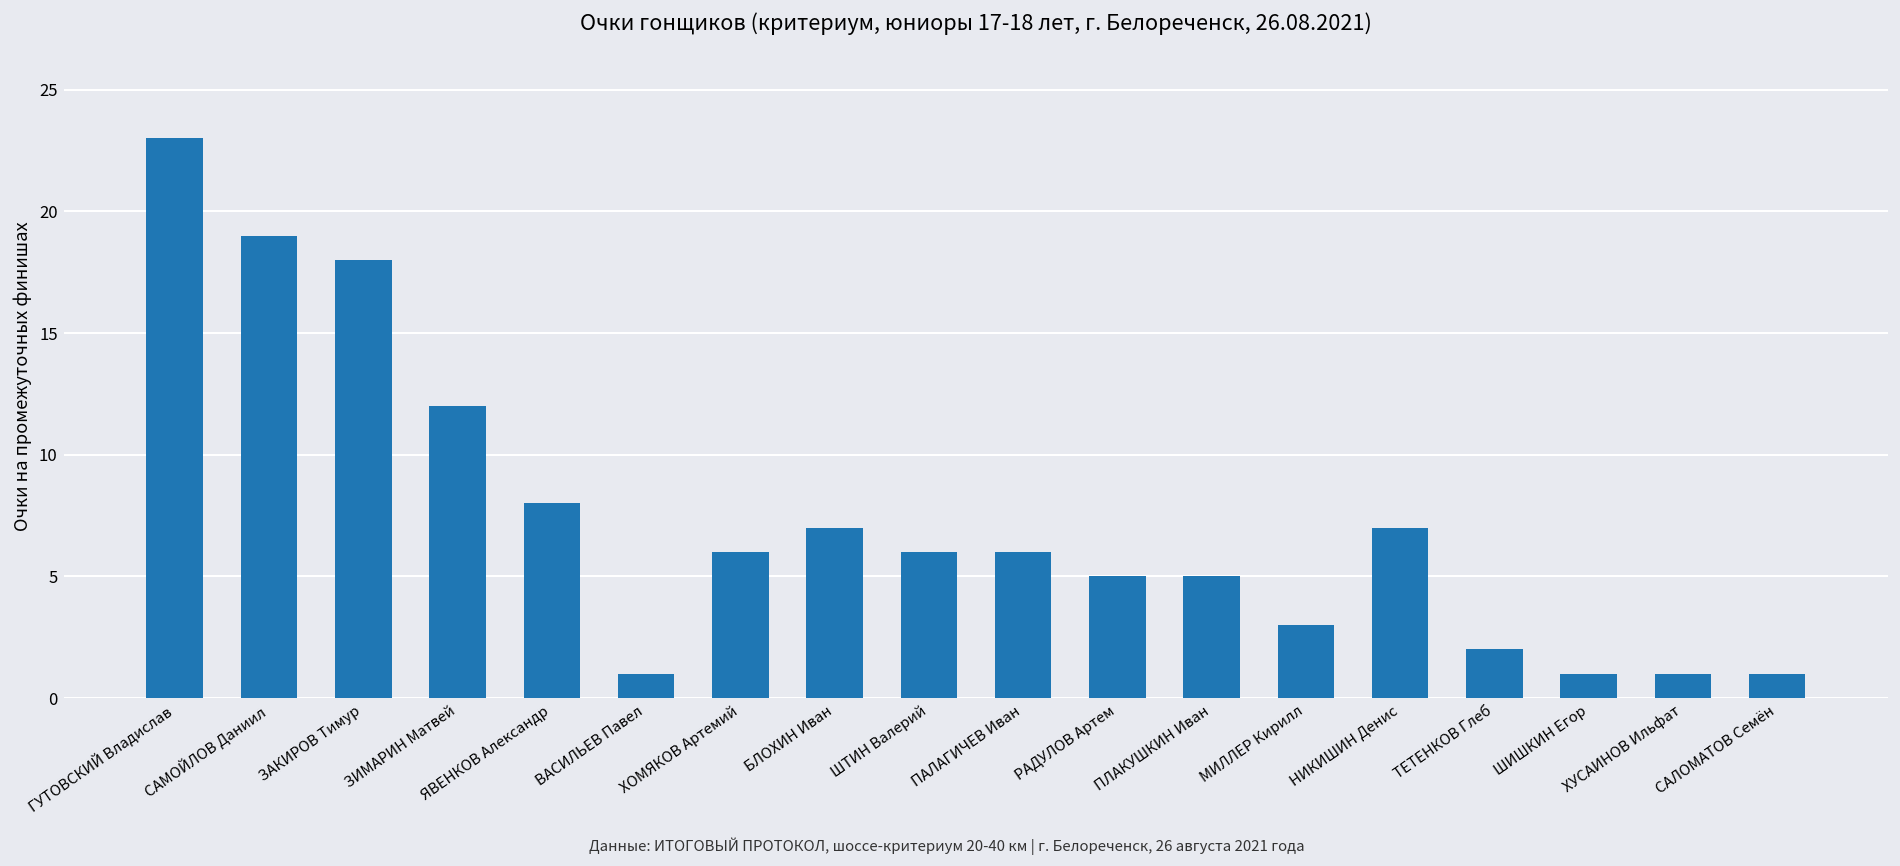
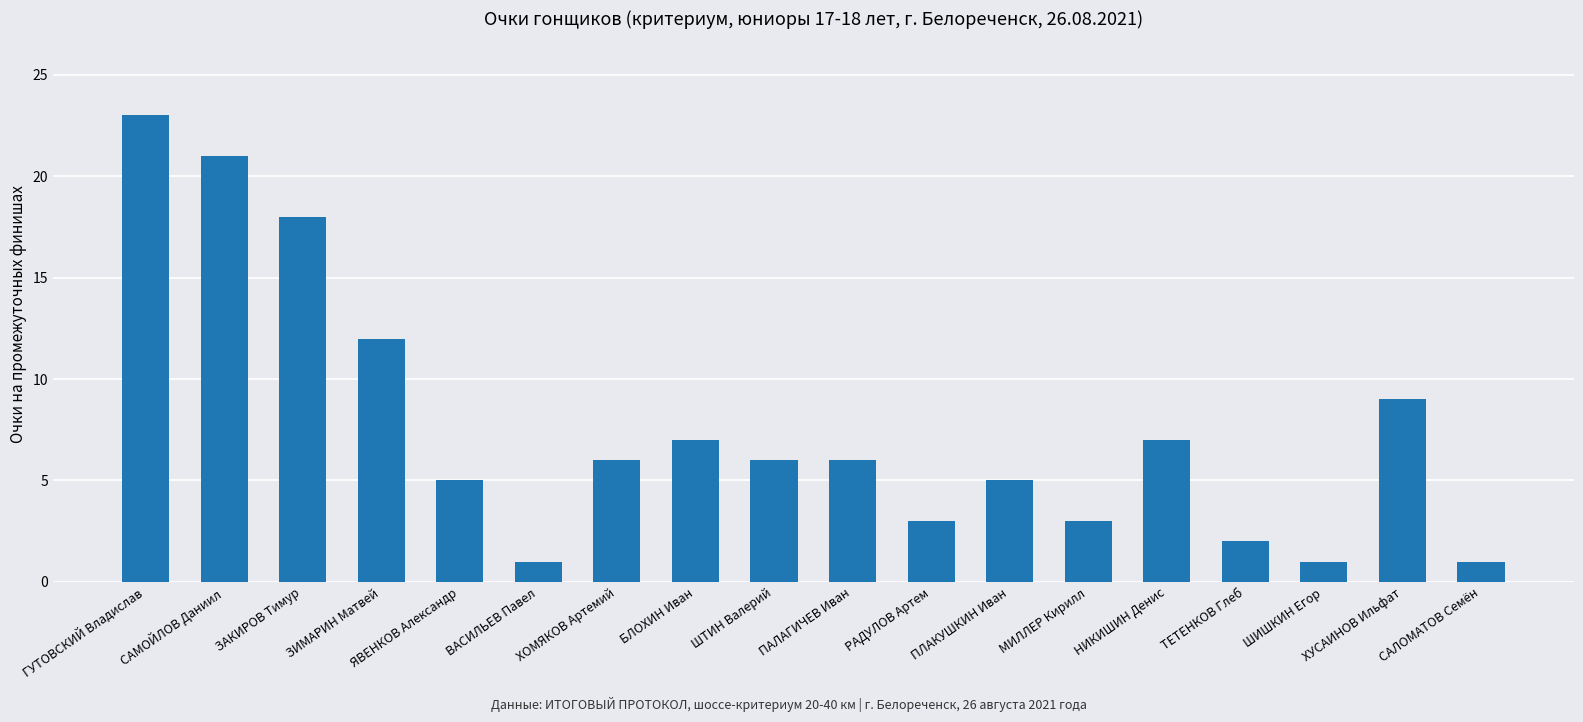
САМОЙЛОВ Даниил: 19 -> 21
ЯВЕНКОВ Александр: 8 -> 5
РАДУЛОВ Артем: 5 -> 3
ХУСАИНОВ Ильфат: 1 -> 9
